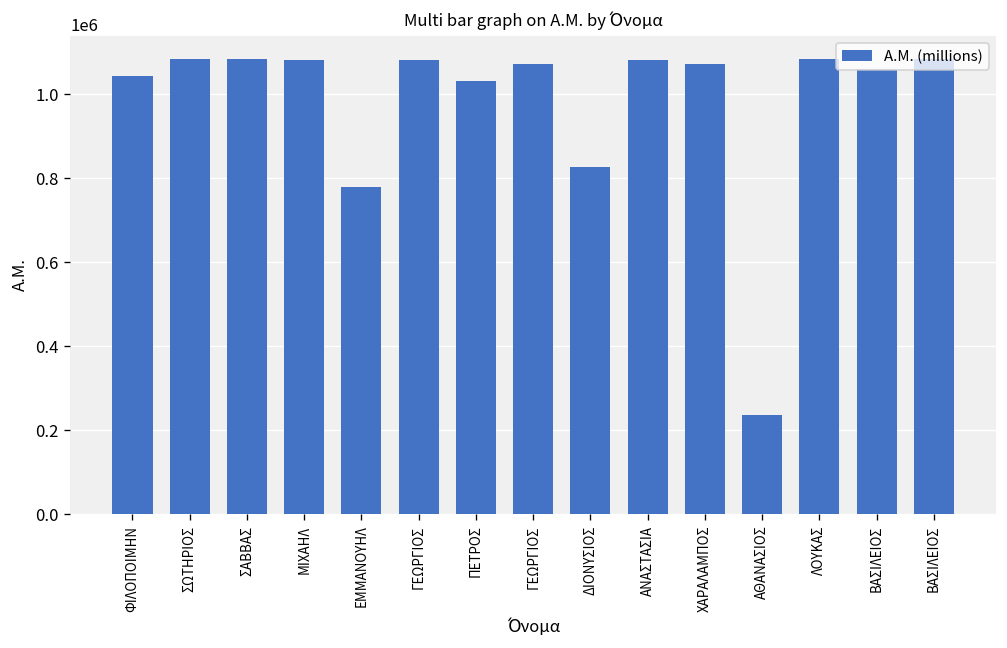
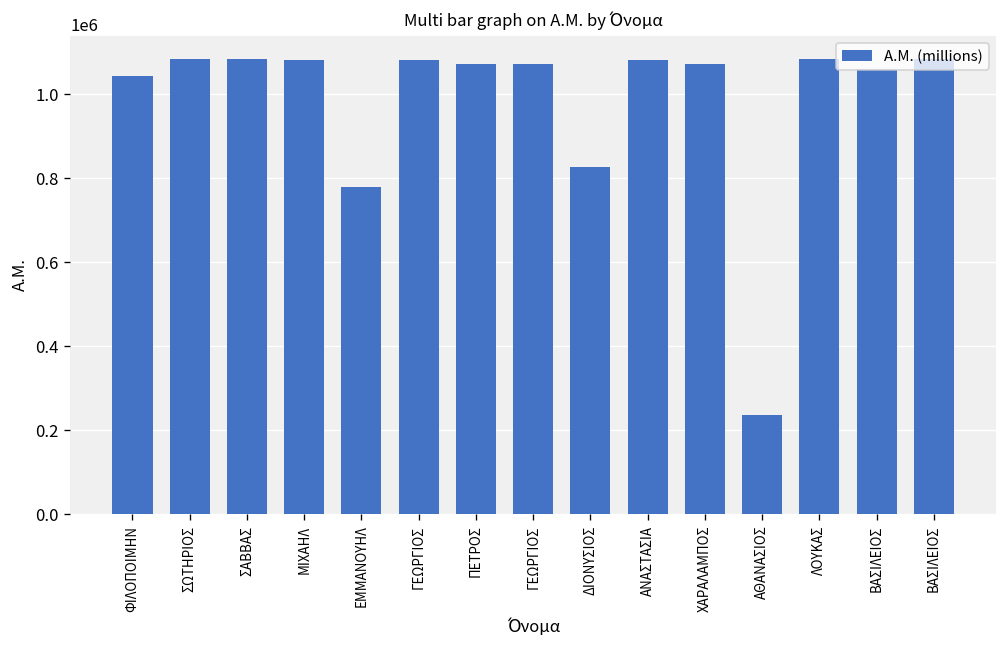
ΠΕΤΡΟΣ: 1030000 -> 1070000
